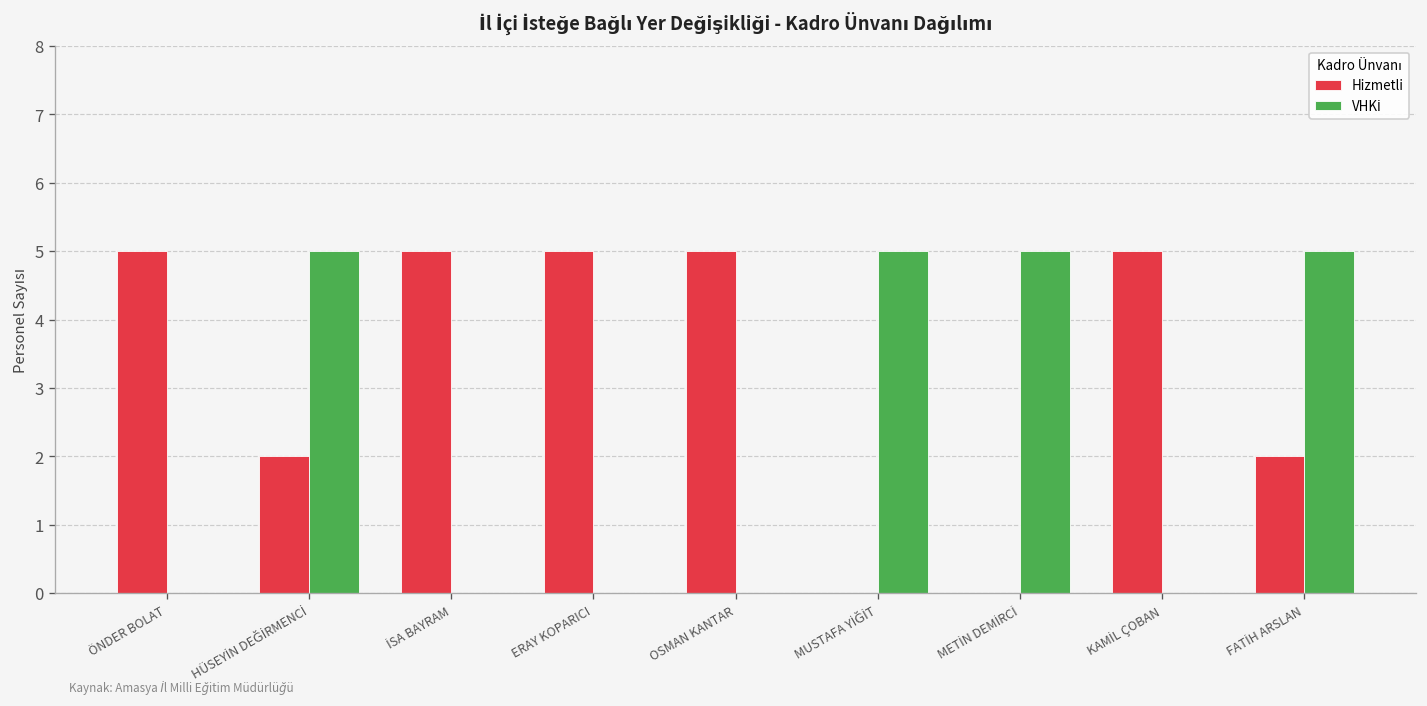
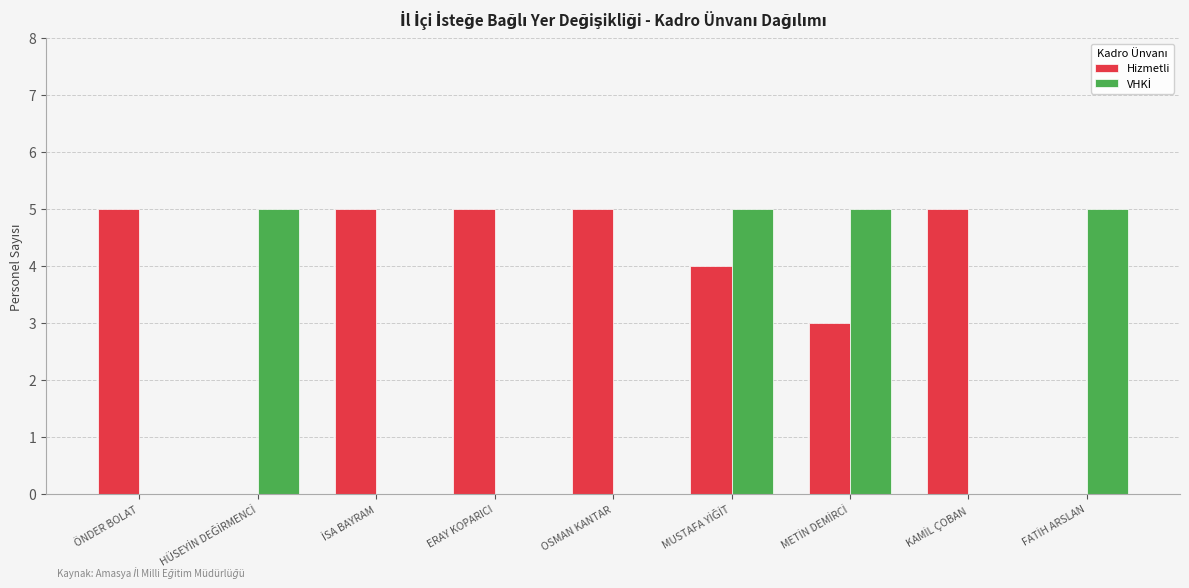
Hizmetli, HÜSEYİN DEĞİRMENCİ: 2 -> 0
Hizmetli, MUSTAFA YİĞİT: 0 -> 4
Hizmetli, METİN DEMİRCİ: 0 -> 3
Hizmetli, FATİH ARSLAN: 2 -> 0
